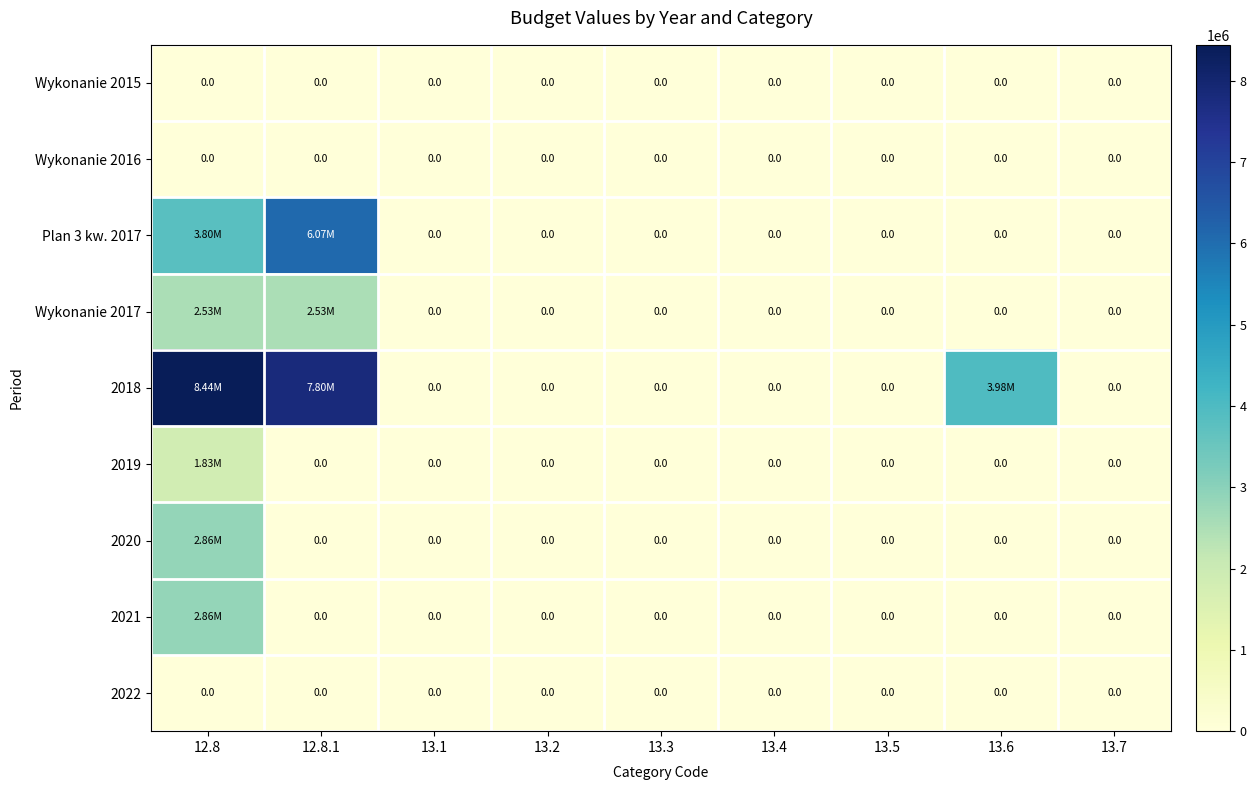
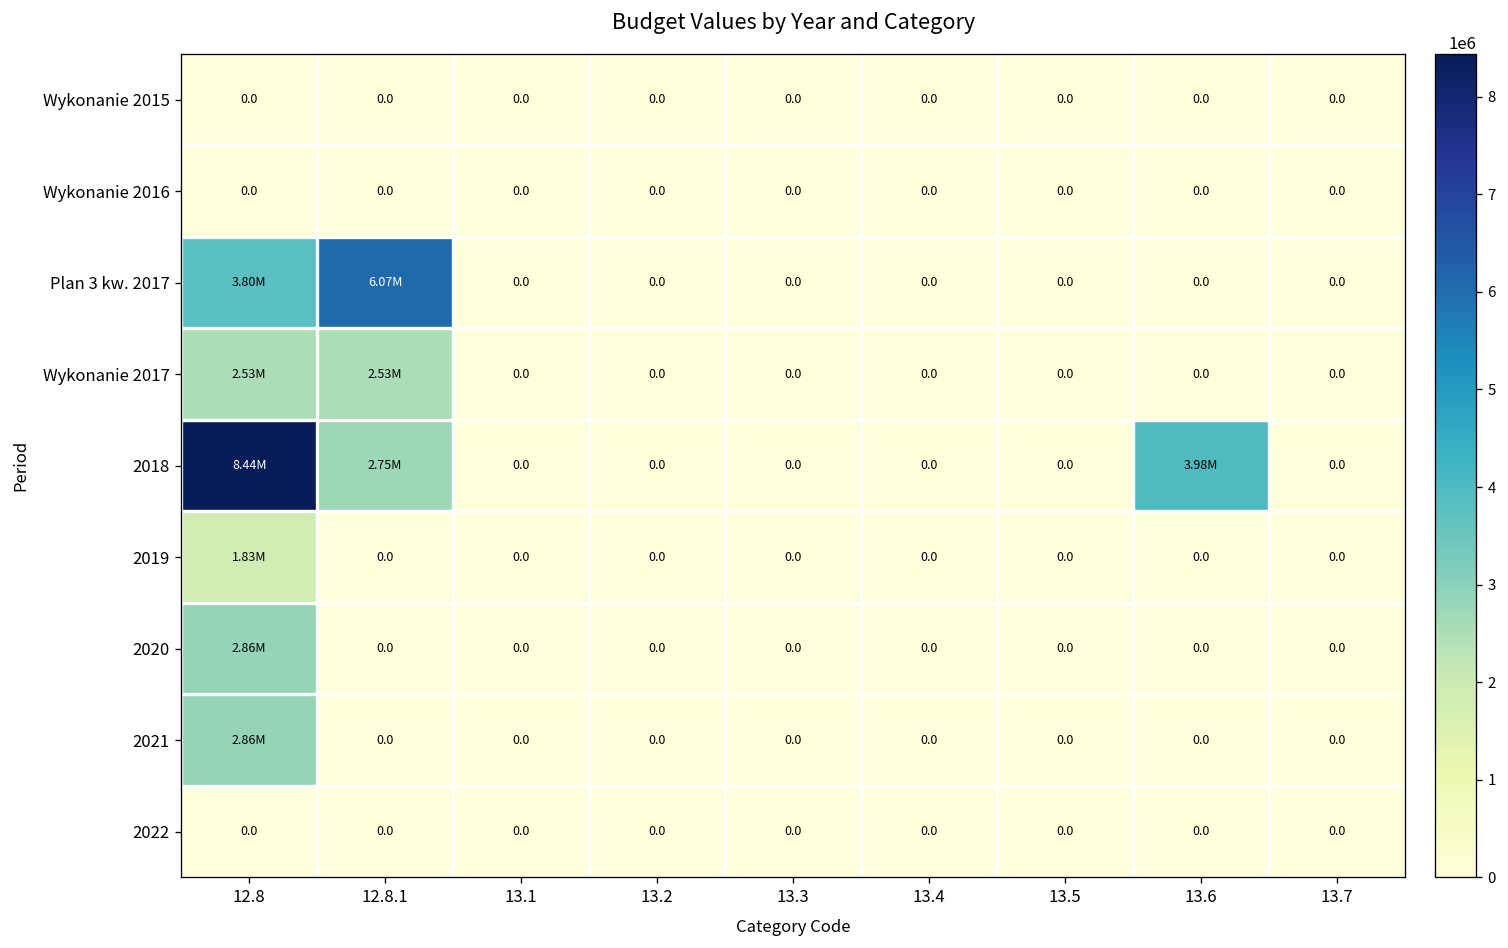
2018, 12.8.1: 7.80M -> 2.75M
